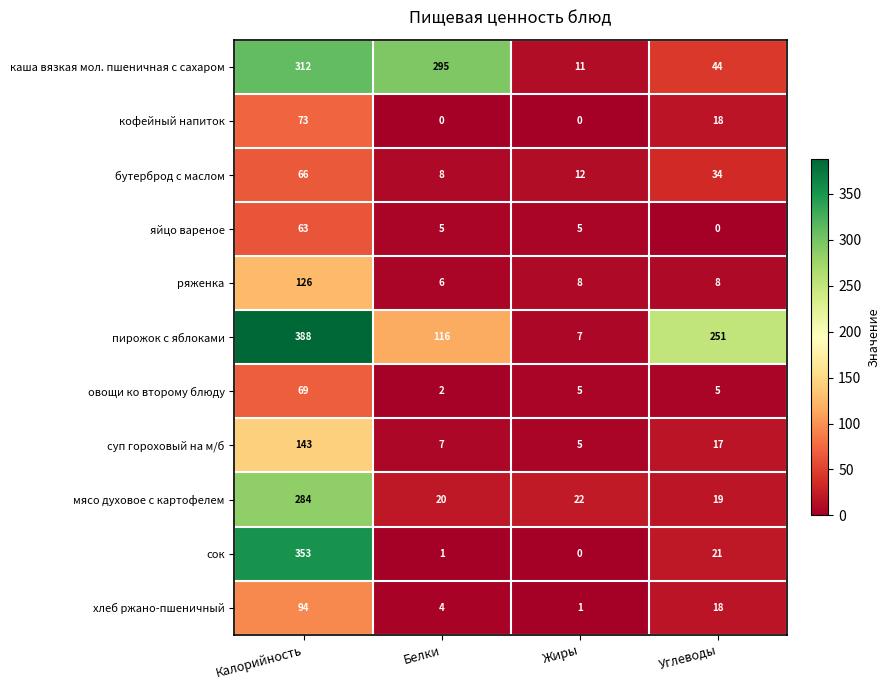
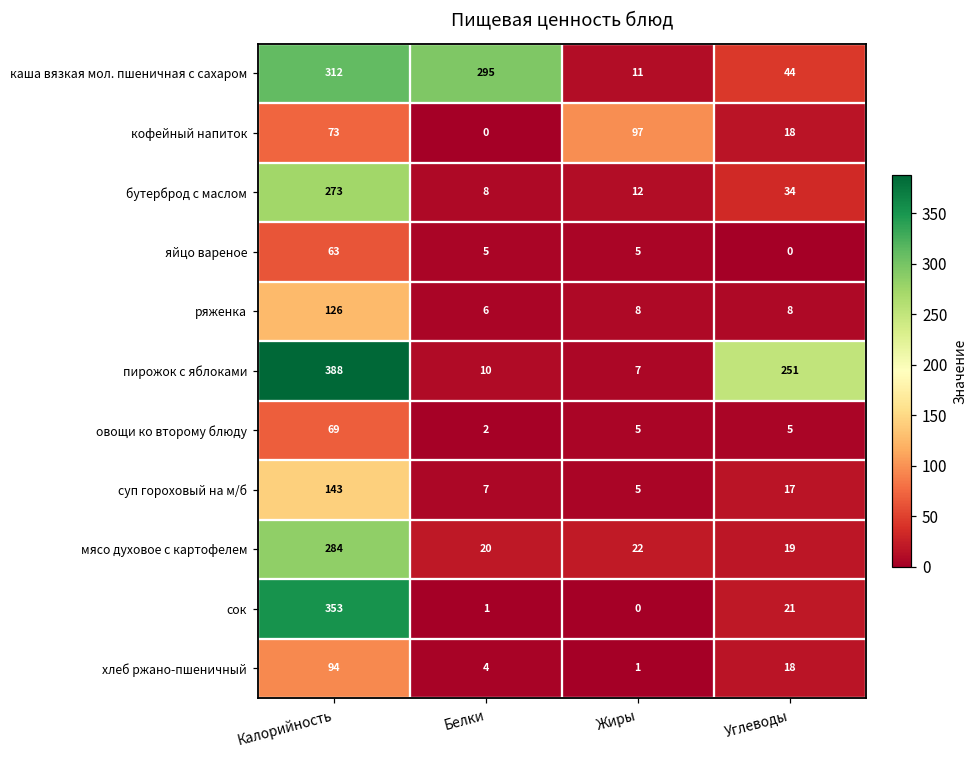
кофейный напиток, Жиры: 0 -> 97
бутерброд с маслом, Калорийность: 66 -> 273
пирожок с яблоками, Белки: 116 -> 10
